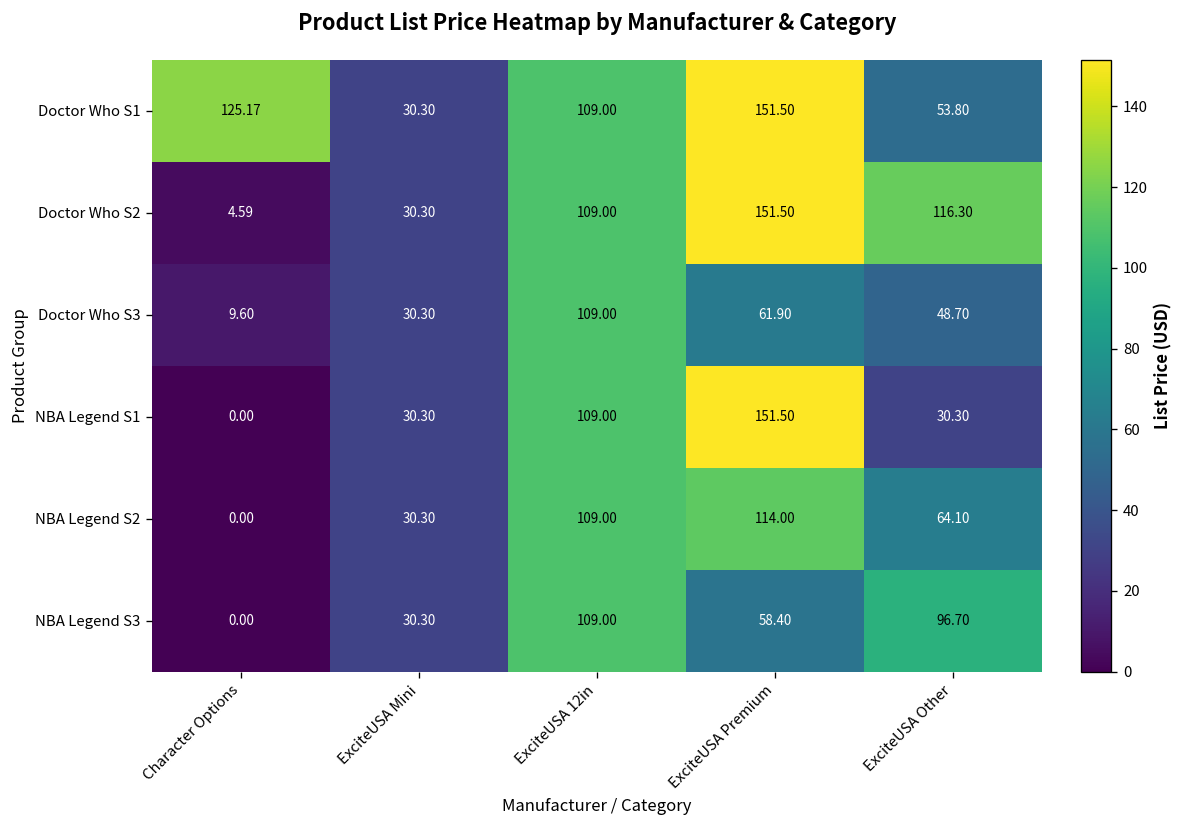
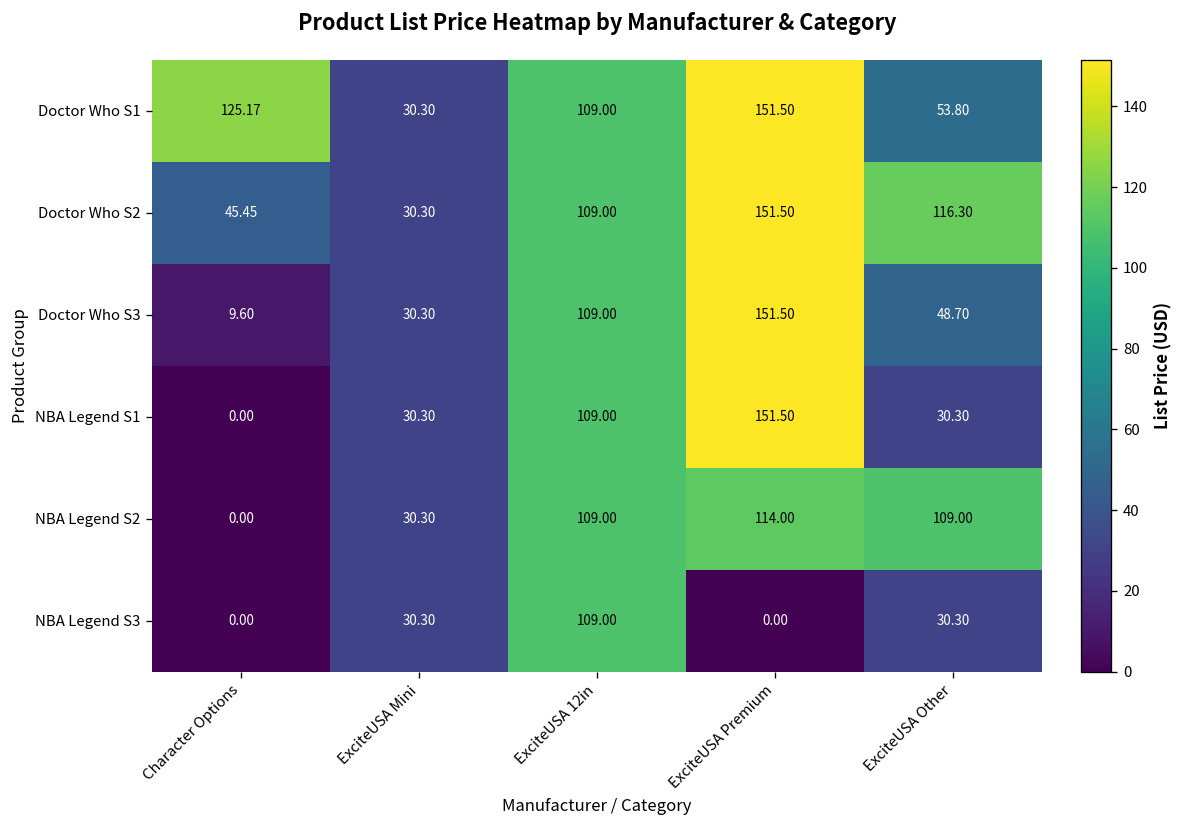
Doctor Who S2, Character Options: 4.59 -> 45.45
Doctor Who S3, ExciteUSA Premium: 61.90 -> 151.50
NBA Legend S2, ExciteUSA Other: 64.10 -> 109.00
NBA Legend S3, ExciteUSA Premium: 58.40 -> 0.00
NBA Legend S3, ExciteUSA Other: 96.70 -> 30.30
